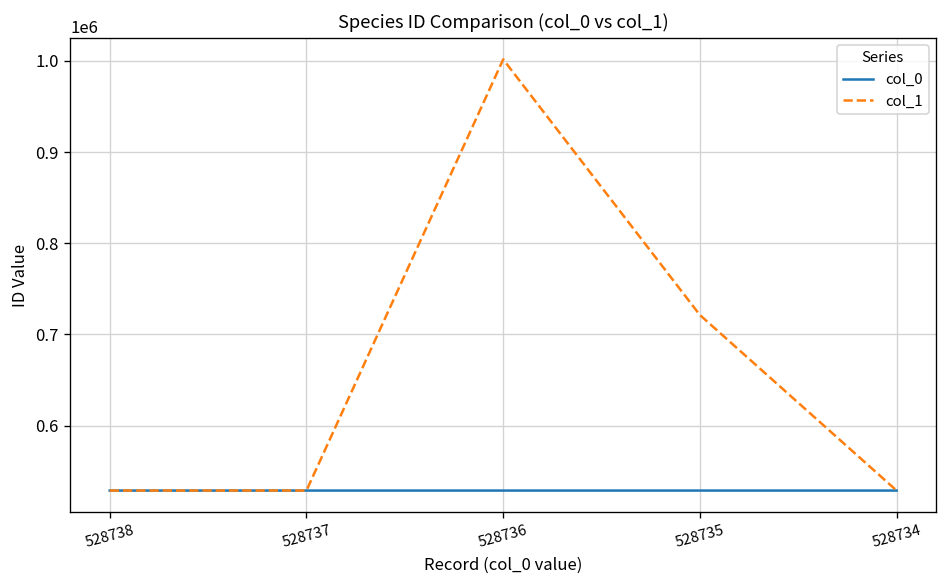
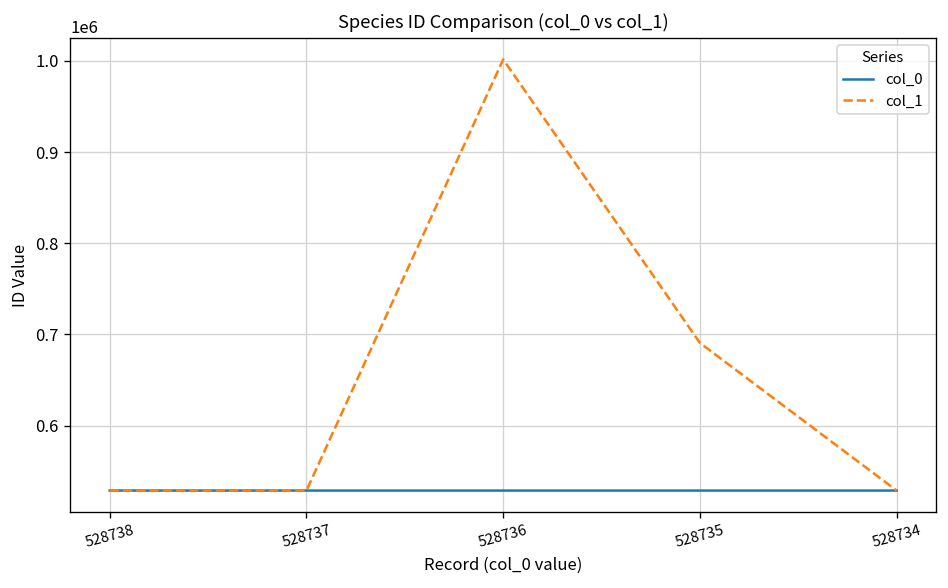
col_1, 528735: 720000 -> 690000
